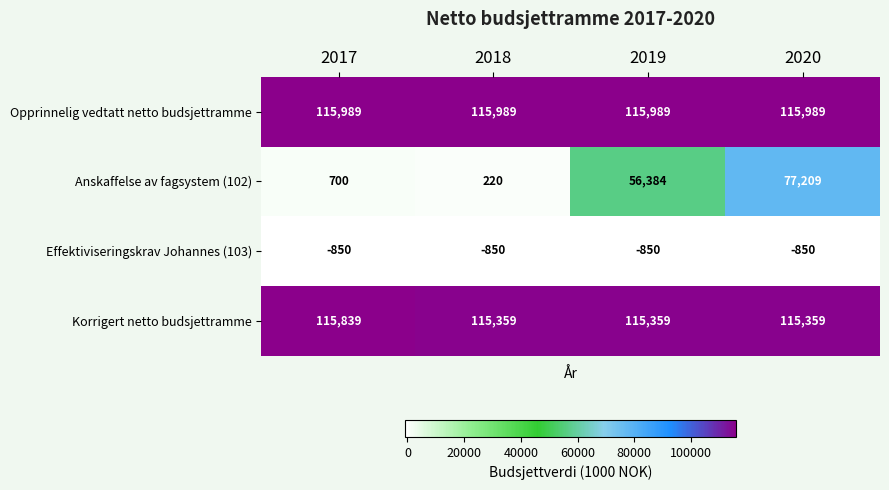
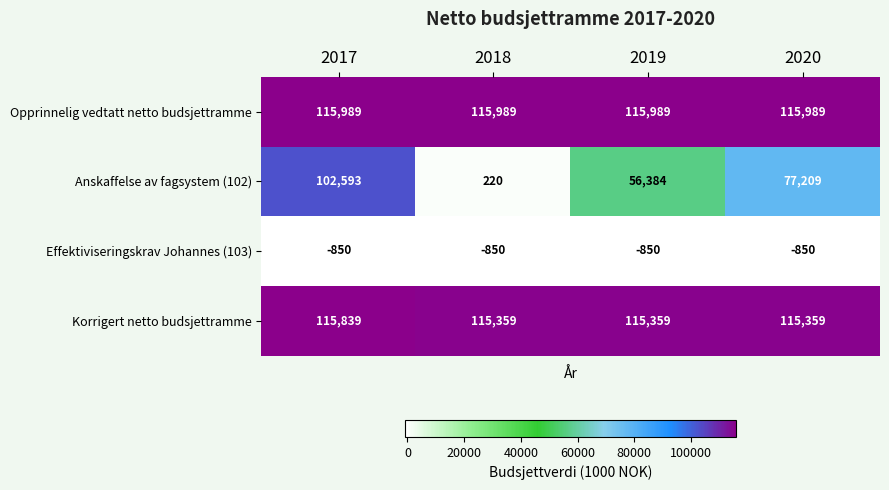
Anskaffelse av fagsystem (102), 2017: 700 -> 102,593
